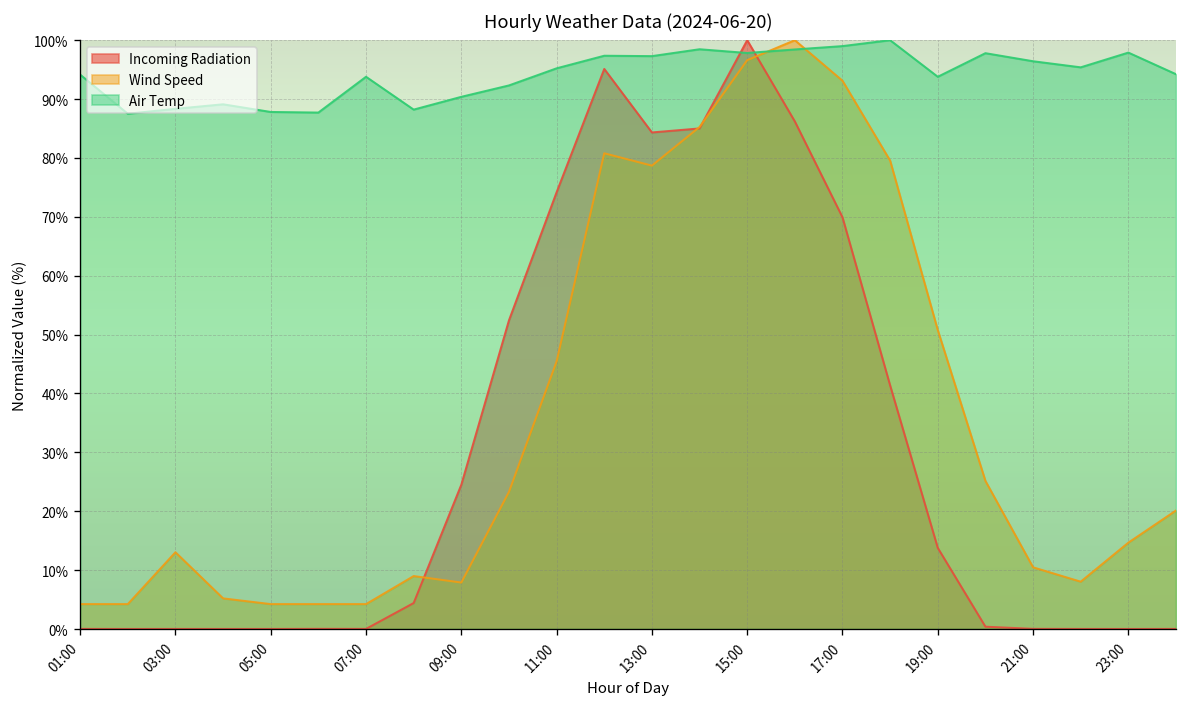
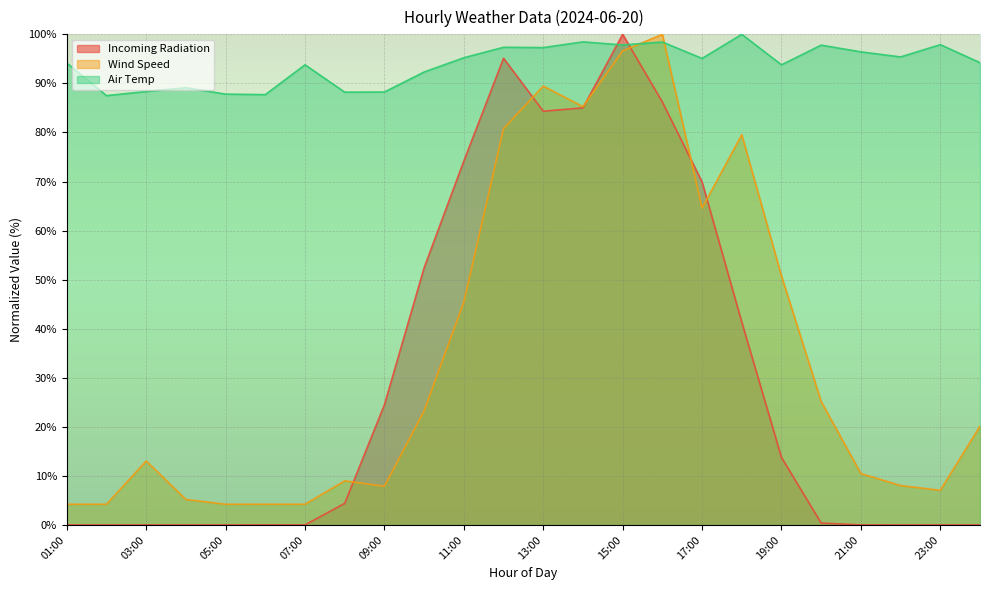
Air Temp, 09:00: 90% -> 88%
Wind Speed, 13:00: 79% -> 89%
Wind Speed, 17:00: 93% -> 65%
Air Temp, 17:00: 99% -> 95%
Wind Speed, 23:00: 15% -> 7%
